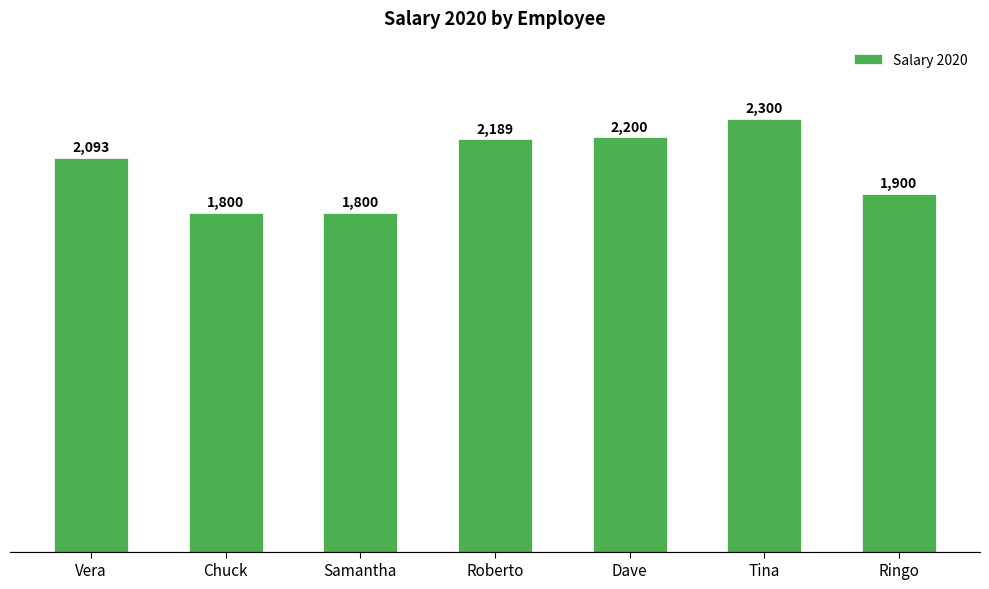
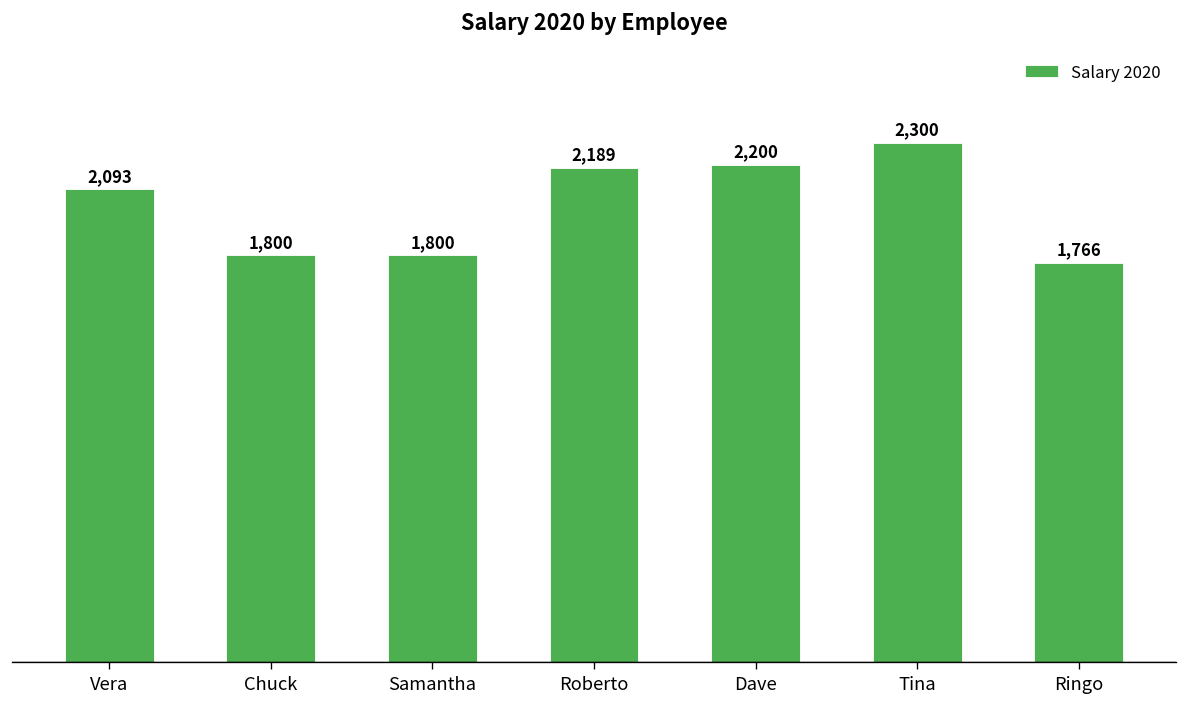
Ringo: 1,900 -> 1,766
